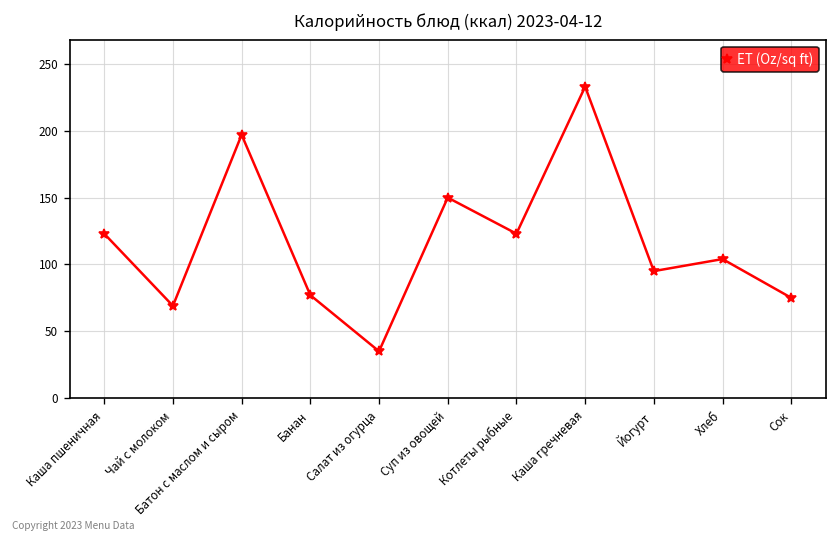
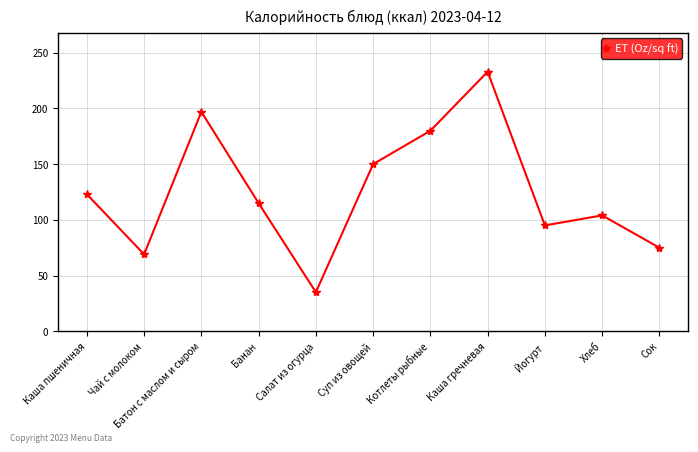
Банан: 77 -> 115
Котлеты рыбные: 123 -> 180
